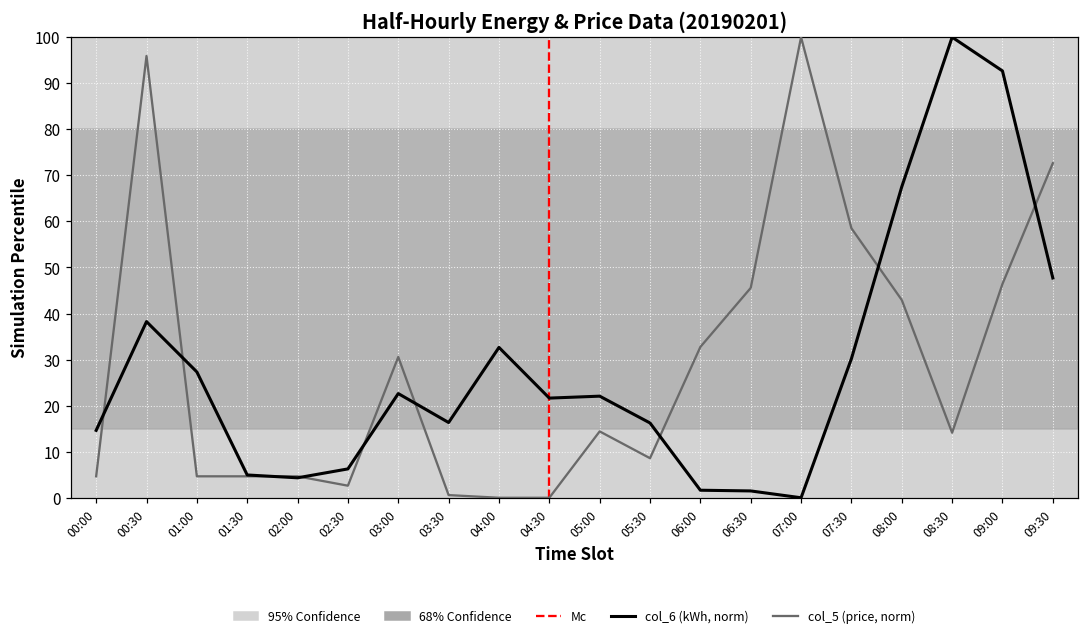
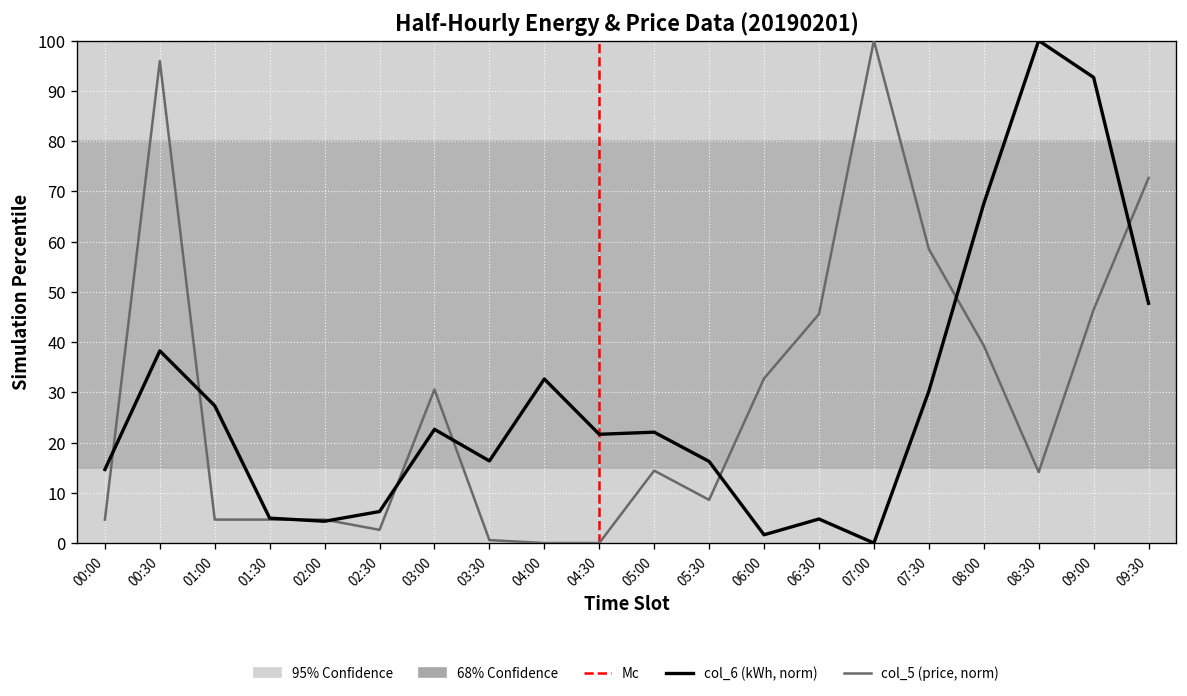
col_6 (kWh, norm), 06:30: 1 -> 5
col_5 (price, norm), 08:00: 43 -> 39
